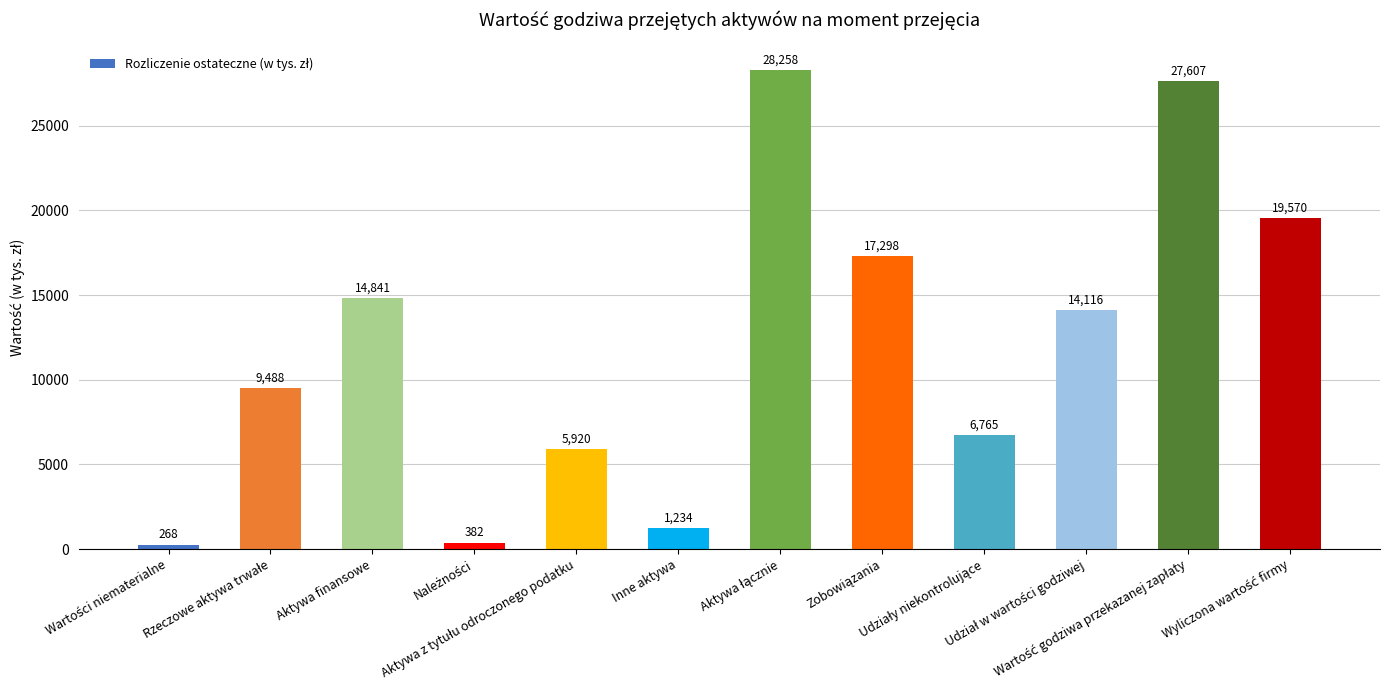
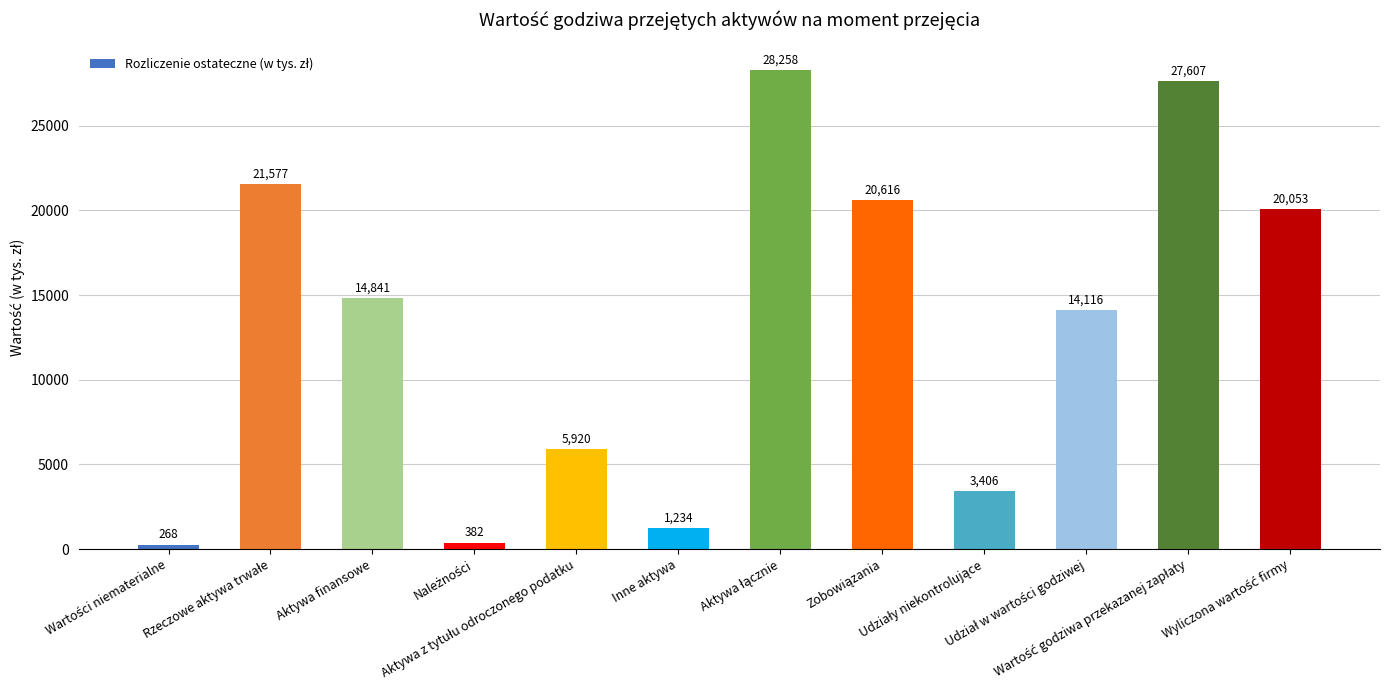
Rzeczowe aktywa trwałe: 9,488 -> 21,577
Zobowiązania: 17,298 -> 20,616
Udziały niekontrolujące: 6,765 -> 3,406
Wyliczona wartość firmy: 19,570 -> 20,053
